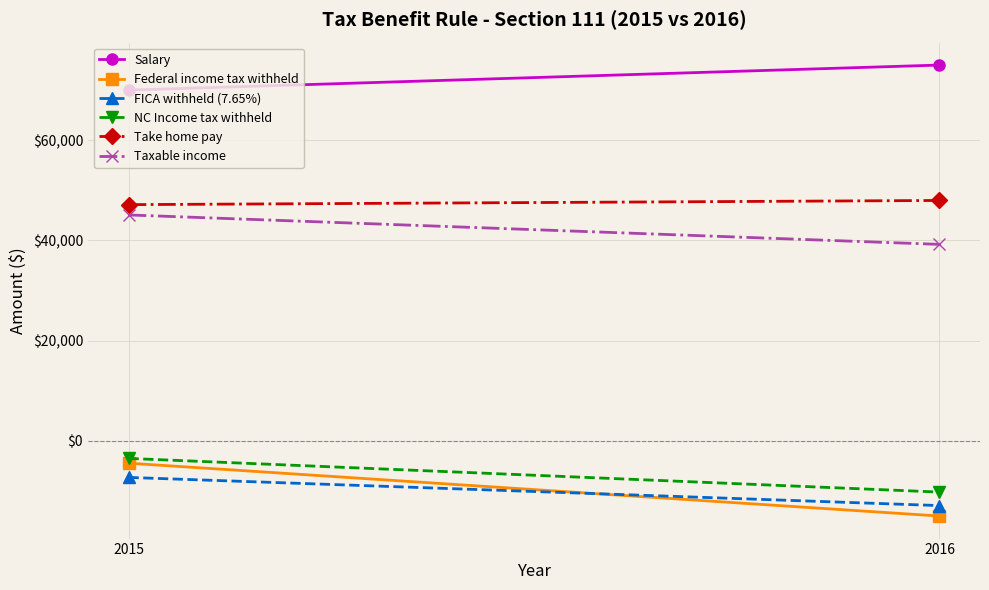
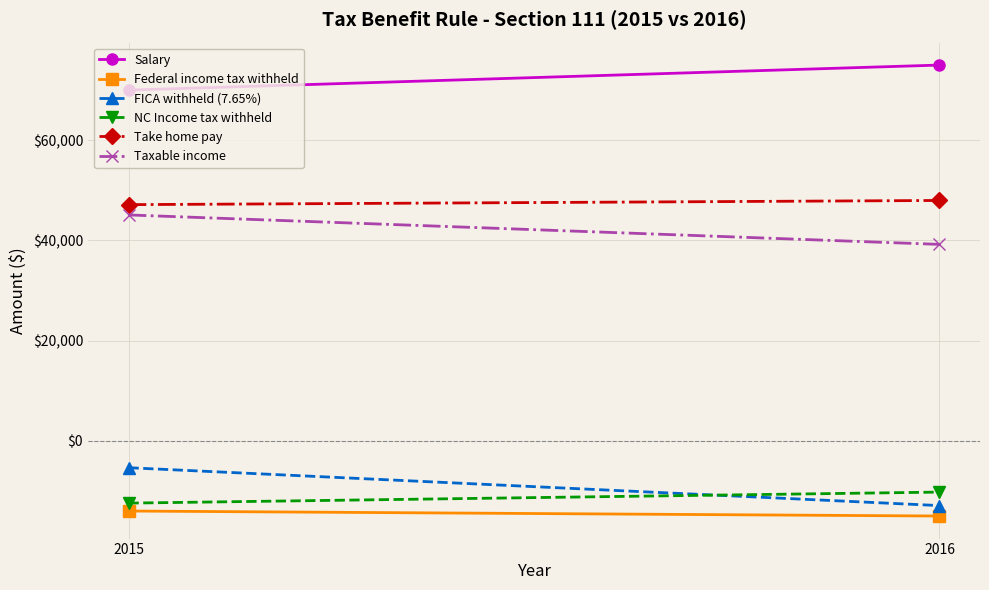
Federal income tax withheld, 2015: $-4,000 -> $-14,000
FICA withheld (7.65%), 2015: $-7,000 -> $-5,000
NC Income tax withheld, 2015: $-4,000 -> $-12,000
